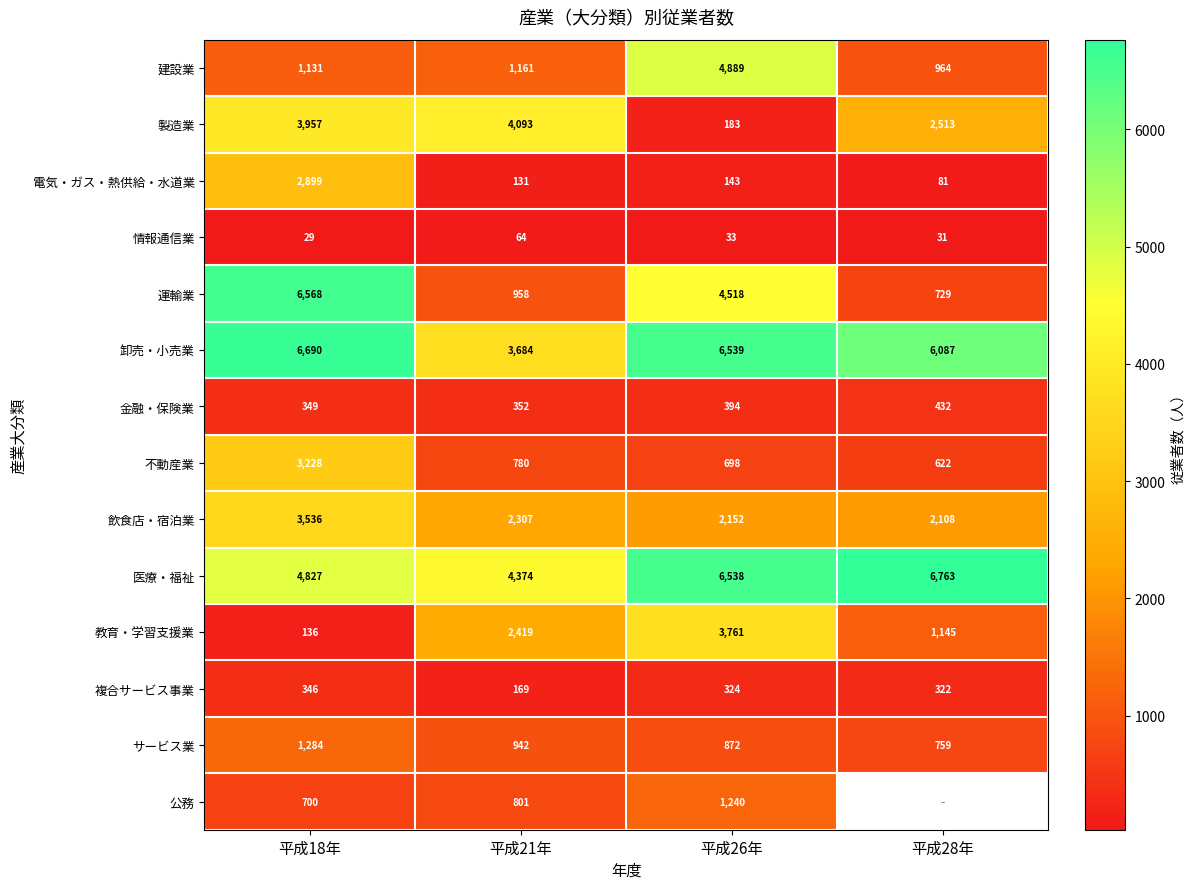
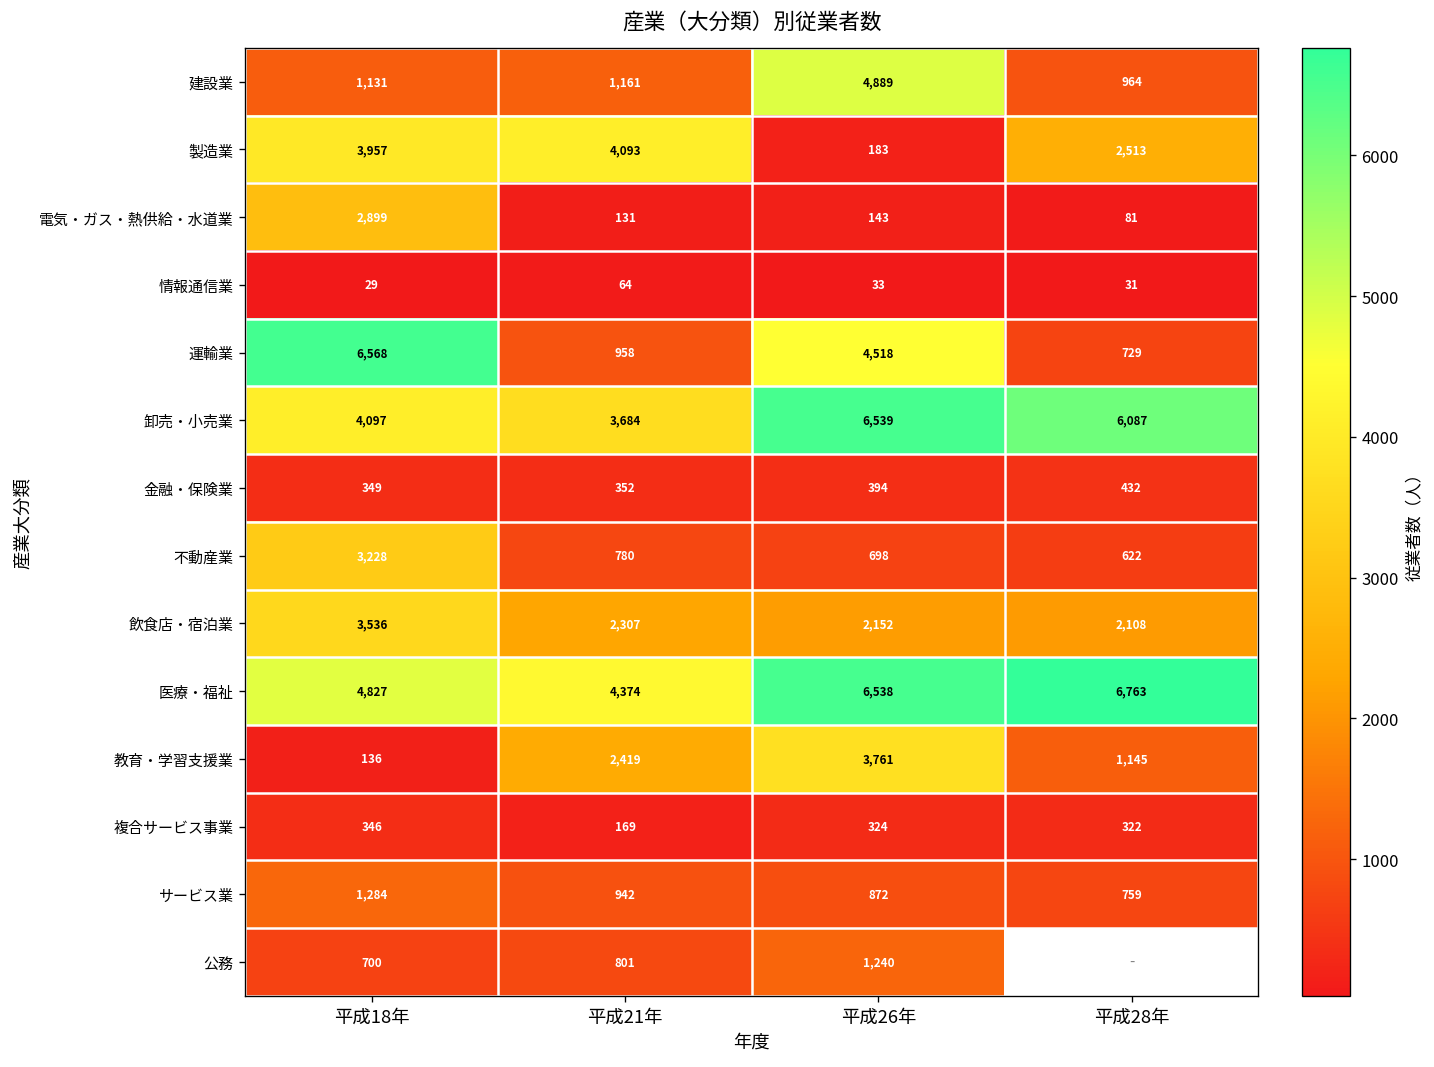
卸売・小売業, 平成18年: 6,690 -> 4,097
